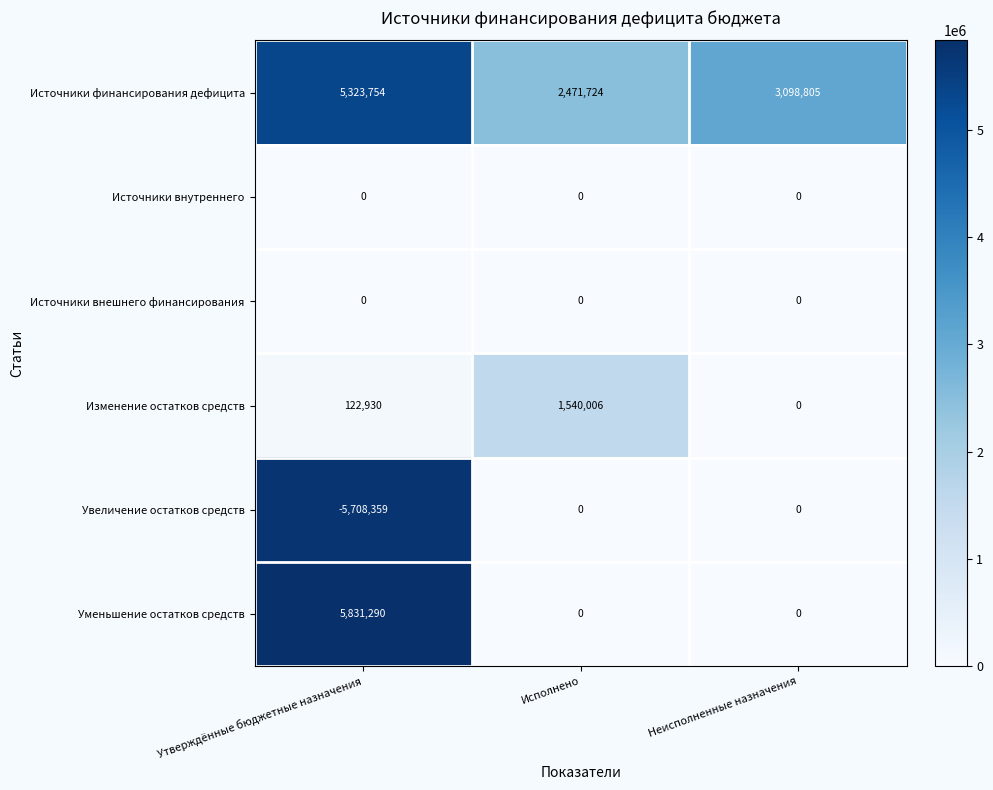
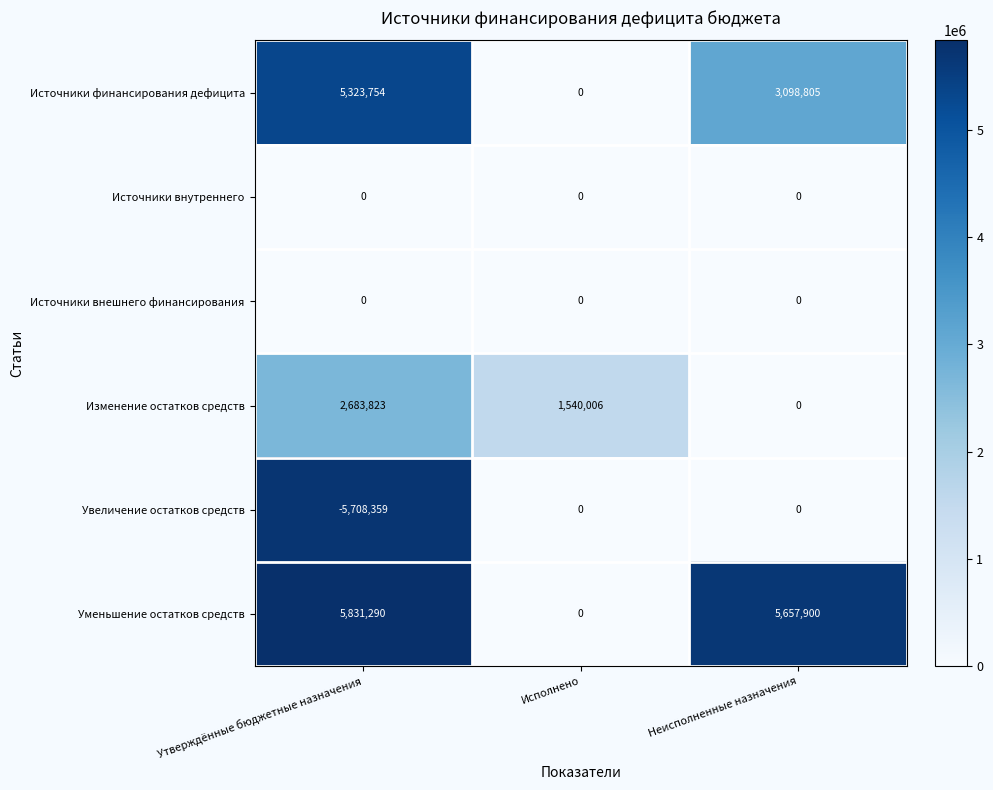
Источники финансирования дефицита, Исполнено: 2,471,724 -> 0
Изменение остатков средств, Утверждённые бюджетные назначения: 122,930 -> 2,683,823
Уменьшение остатков средств, Неисполненные назначения: 0 -> 5,657,900
